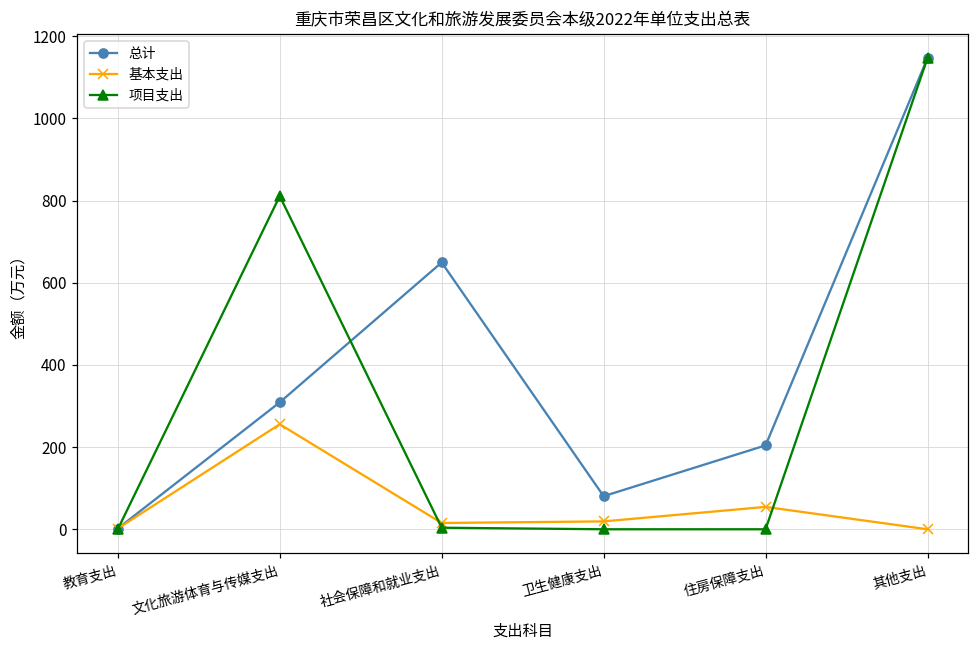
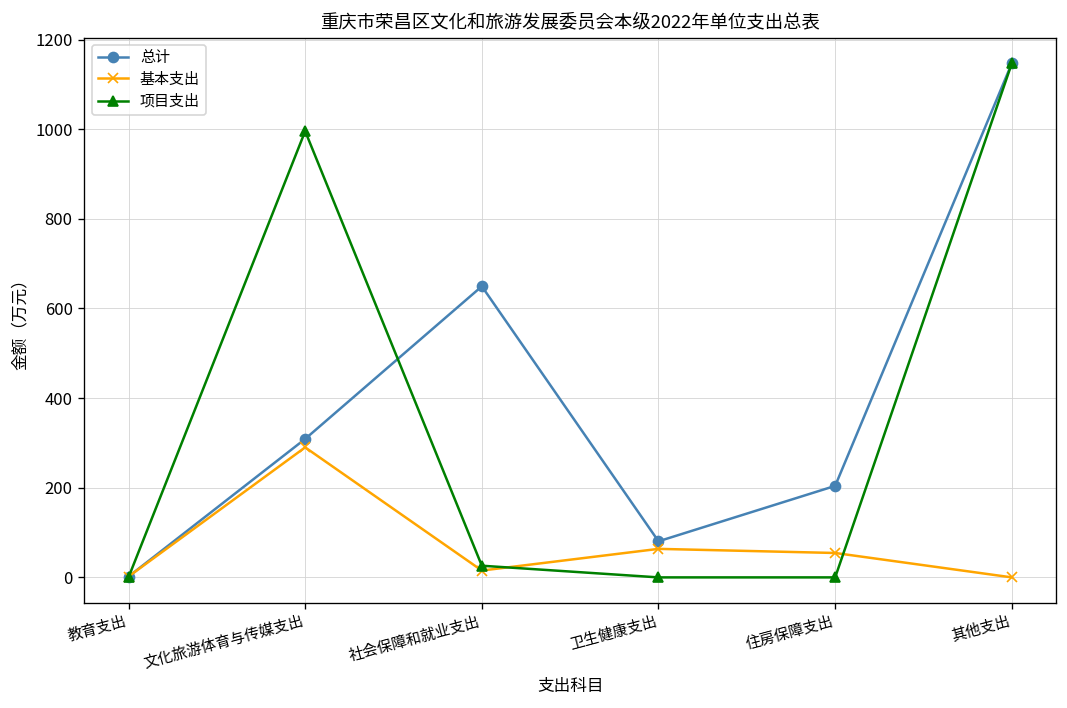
基本支出, 文化旅游体育与传媒支出: 260 -> 290
项目支出, 文化旅游体育与传媒支出: 810 -> 1000
项目支出, 社会保障和就业支出: 0 -> 30
基本支出, 卫生健康支出: 20 -> 60
